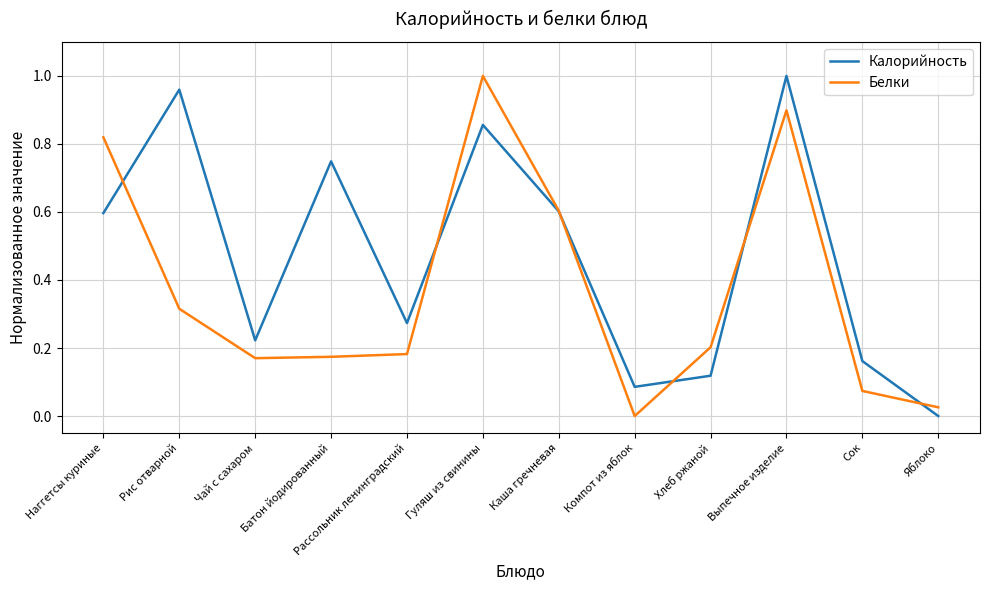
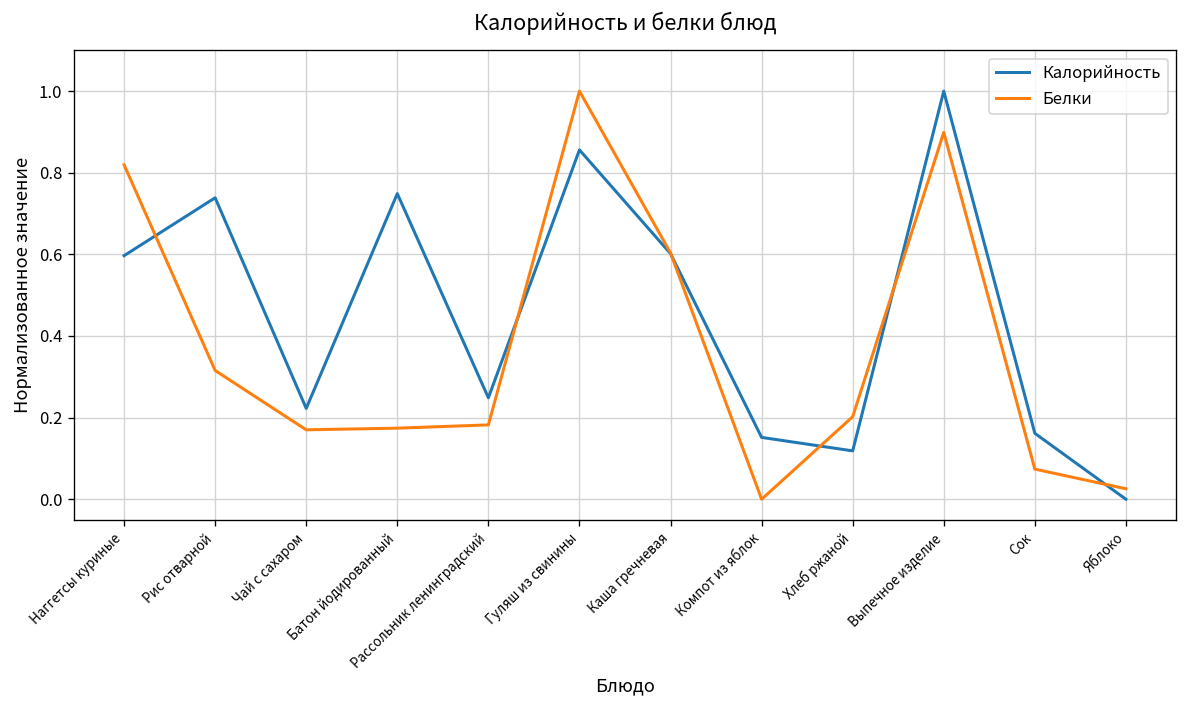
Калорийность, Рис отварной: 0.96 -> 0.74
Калорийность, Рассольник ленинградский: 0.27 -> 0.25
Калорийность, Компот из яблок: 0.09 -> 0.15
